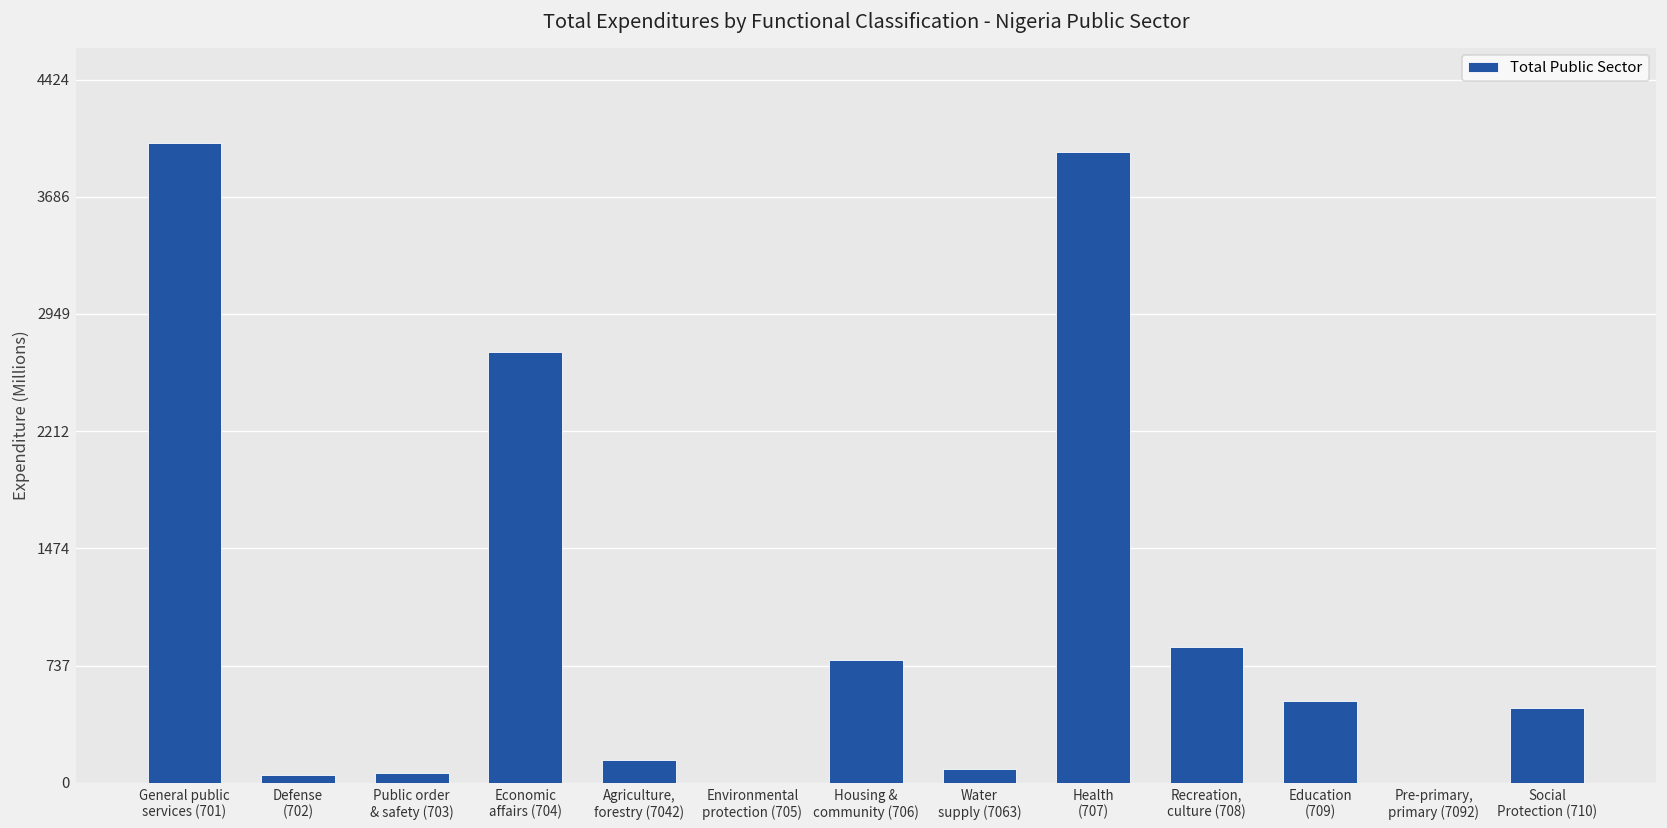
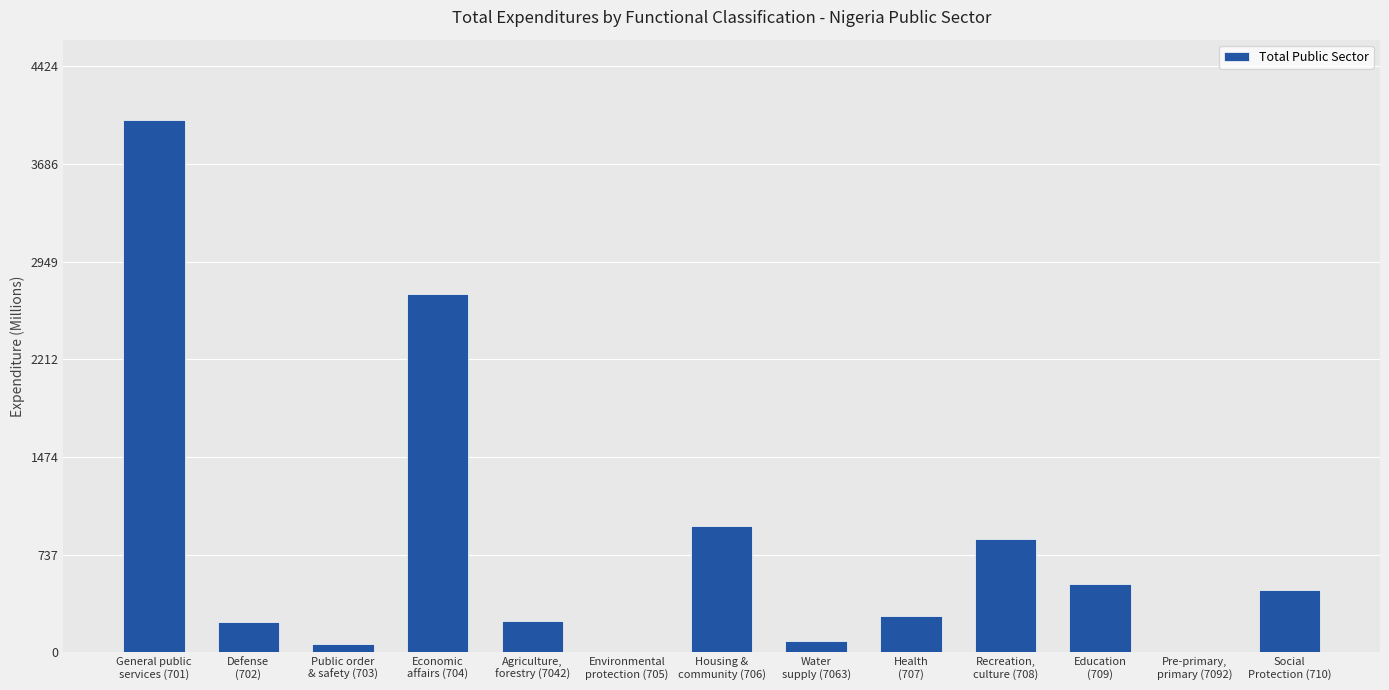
Defense (702): 50 -> 230
Agriculture, forestry (7042): 150 -> 240
Housing & community (706): 770 -> 950
Health (707): 3970 -> 270
